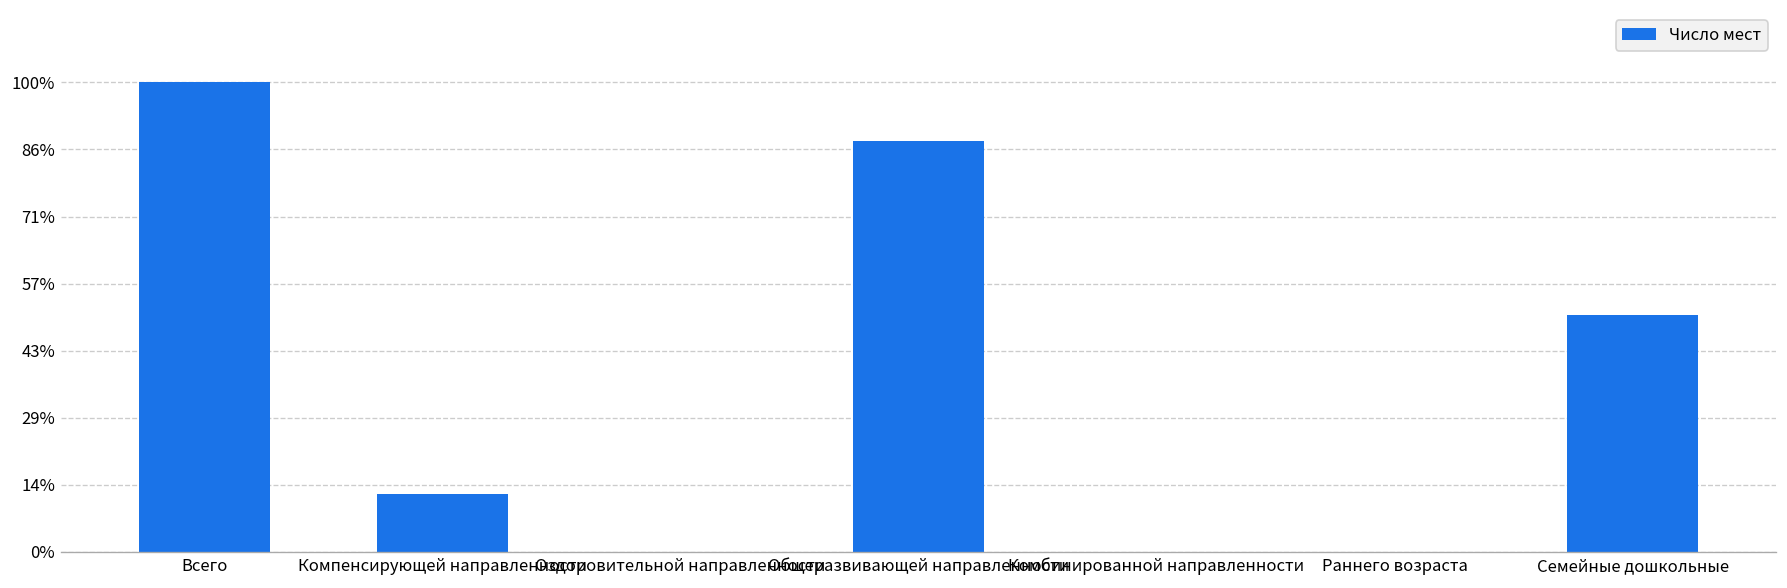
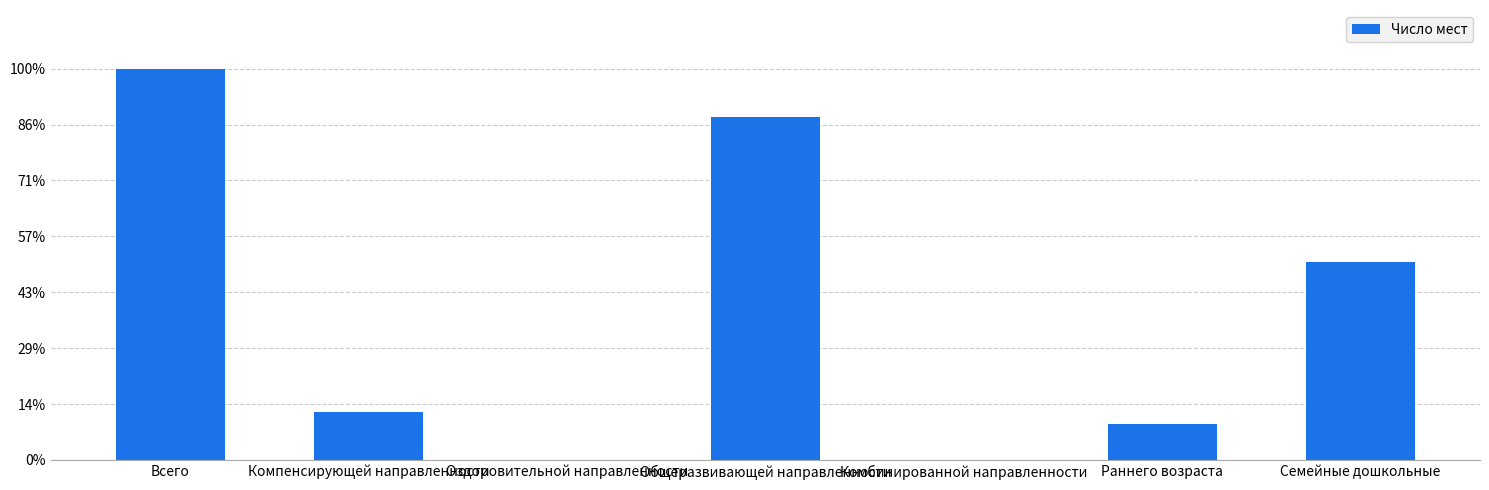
Раннего возраста: 0% -> 9%
